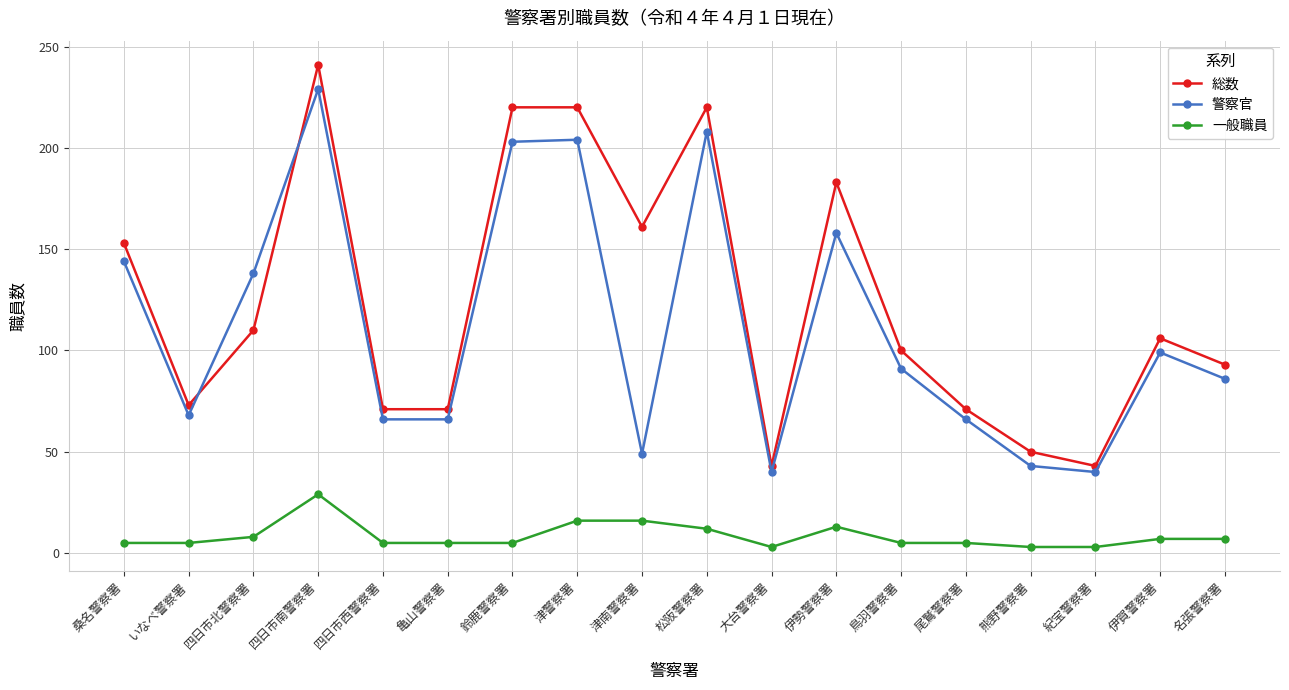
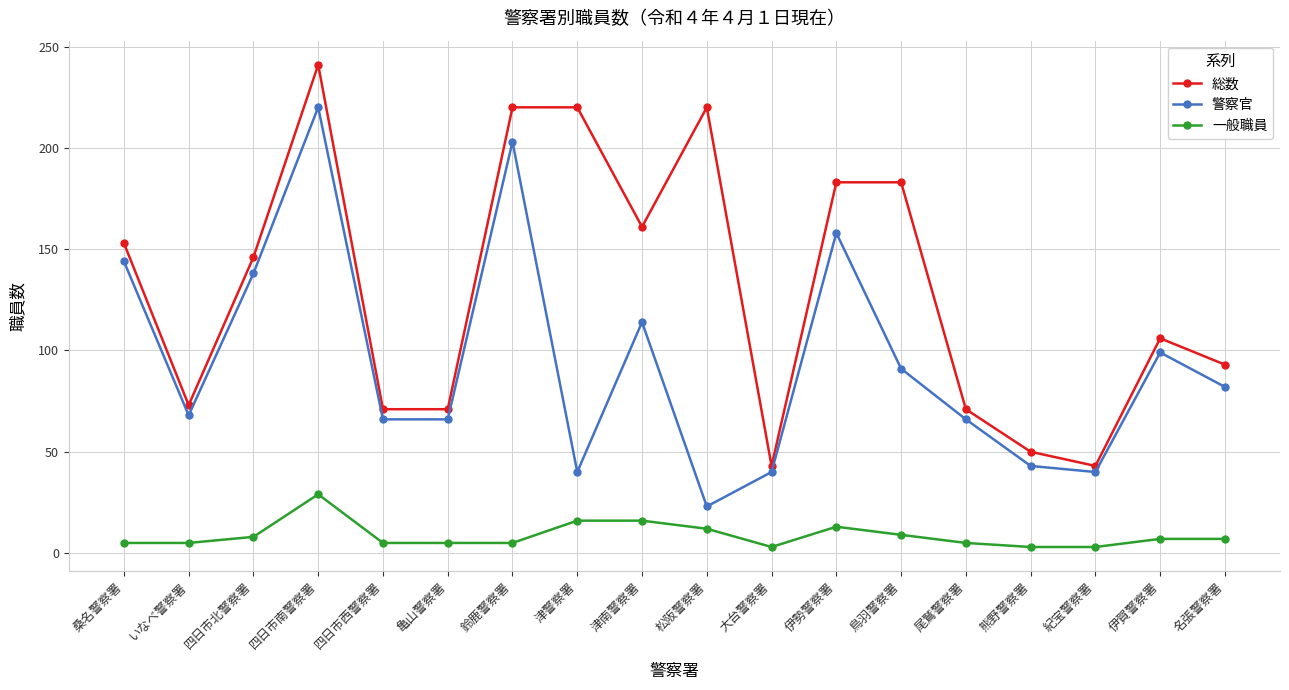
総数, 四日市北警察署: 110 -> 146
警察官, 四日市南警察署: 229 -> 220
警察官, 津警察署: 204 -> 40
警察官, 津南警察署: 49 -> 114
警察官, 松阪警察署: 208 -> 23
総数, 鳥羽警察署: 100 -> 183
一般職員, 鳥羽警察署: 5 -> 9
警察官, 名張警察署: 86 -> 82
